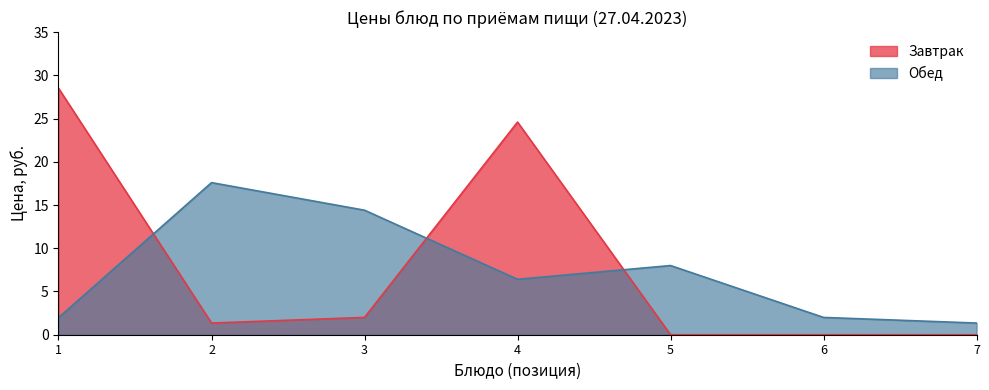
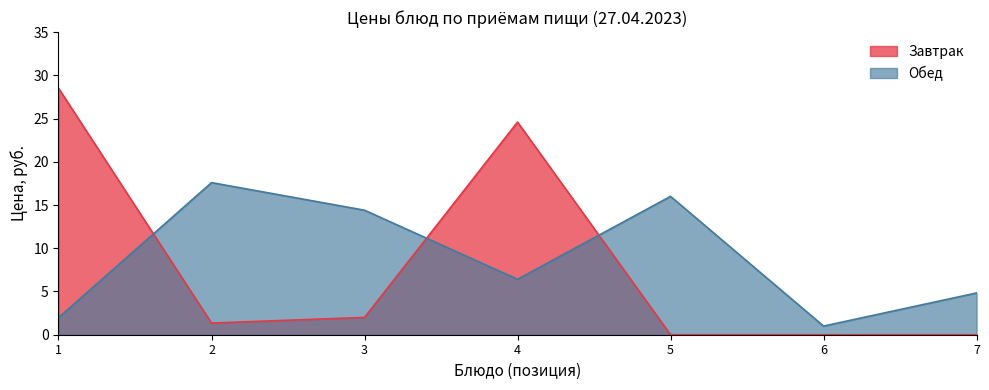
Обед, 5: 8 -> 16
Обед, 6: 2 -> 1
Обед, 7: 1 -> 5
